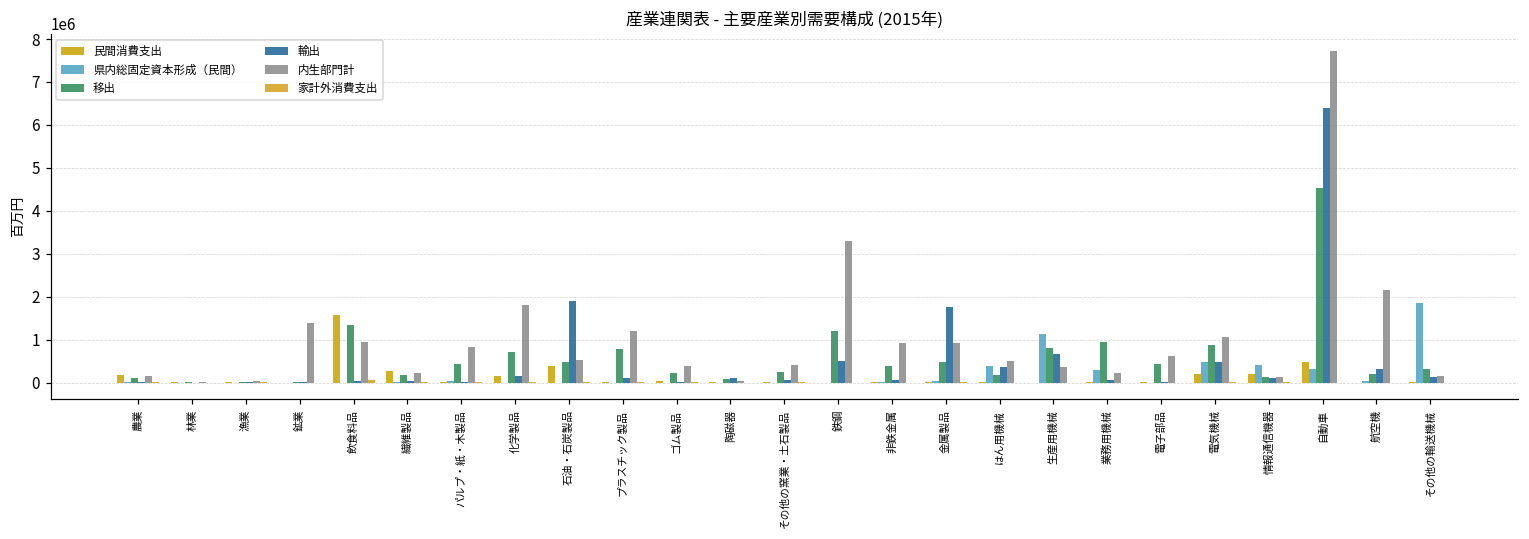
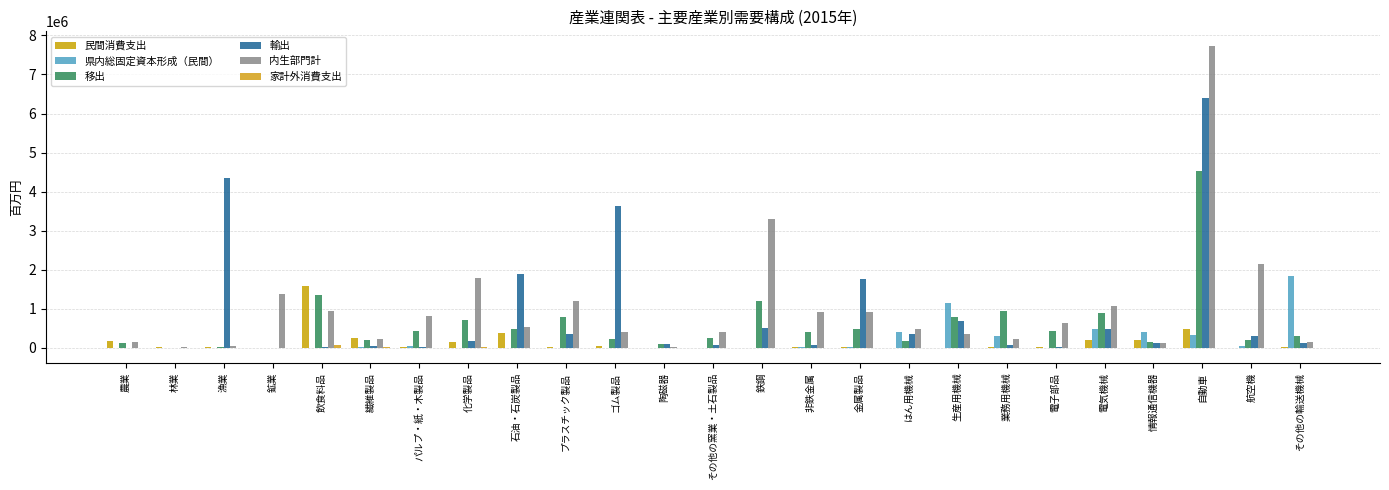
輸出, 漁業: 0 -> 4300000
輸出, プラスチック製品: 100000 -> 400000
輸出, ゴム製品: 0 -> 3600000
